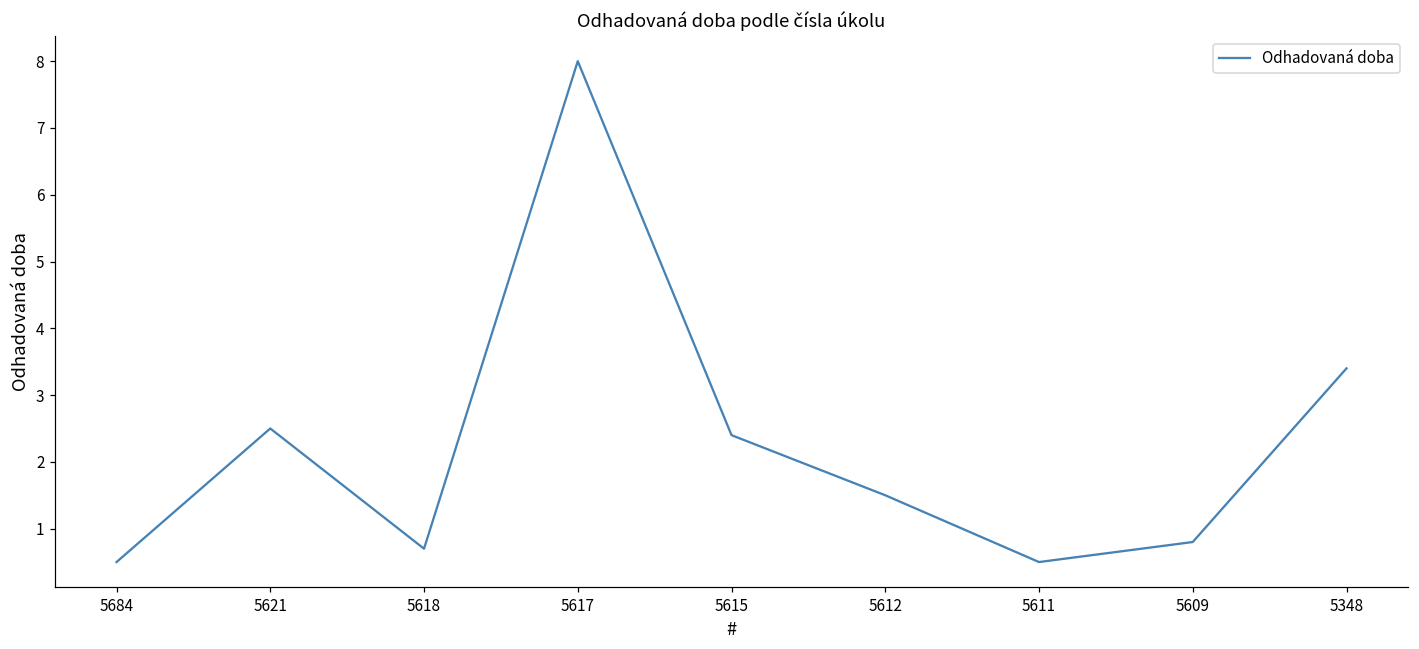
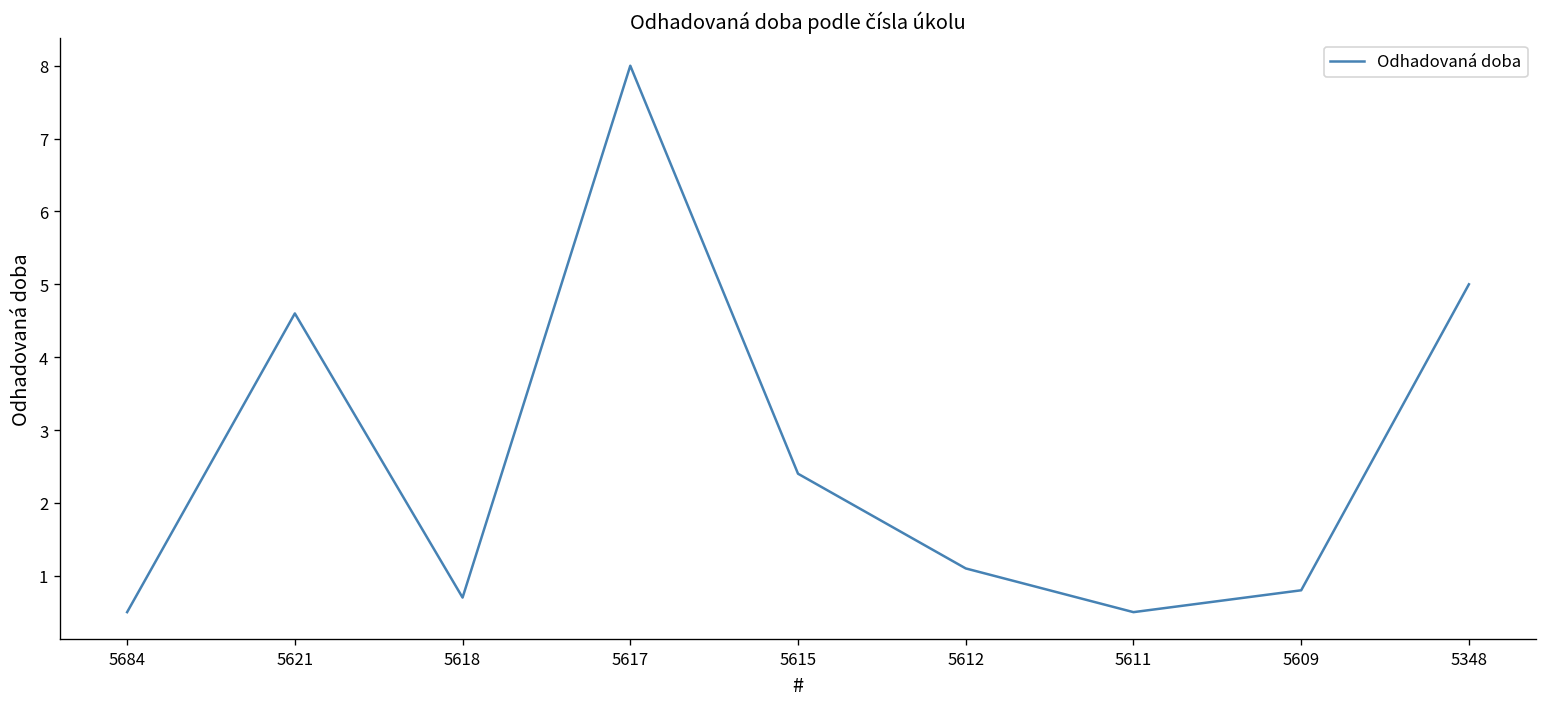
5621: 2.5 -> 4.6
5612: 1.5 -> 1.1
5348: 3.4 -> 5.0
